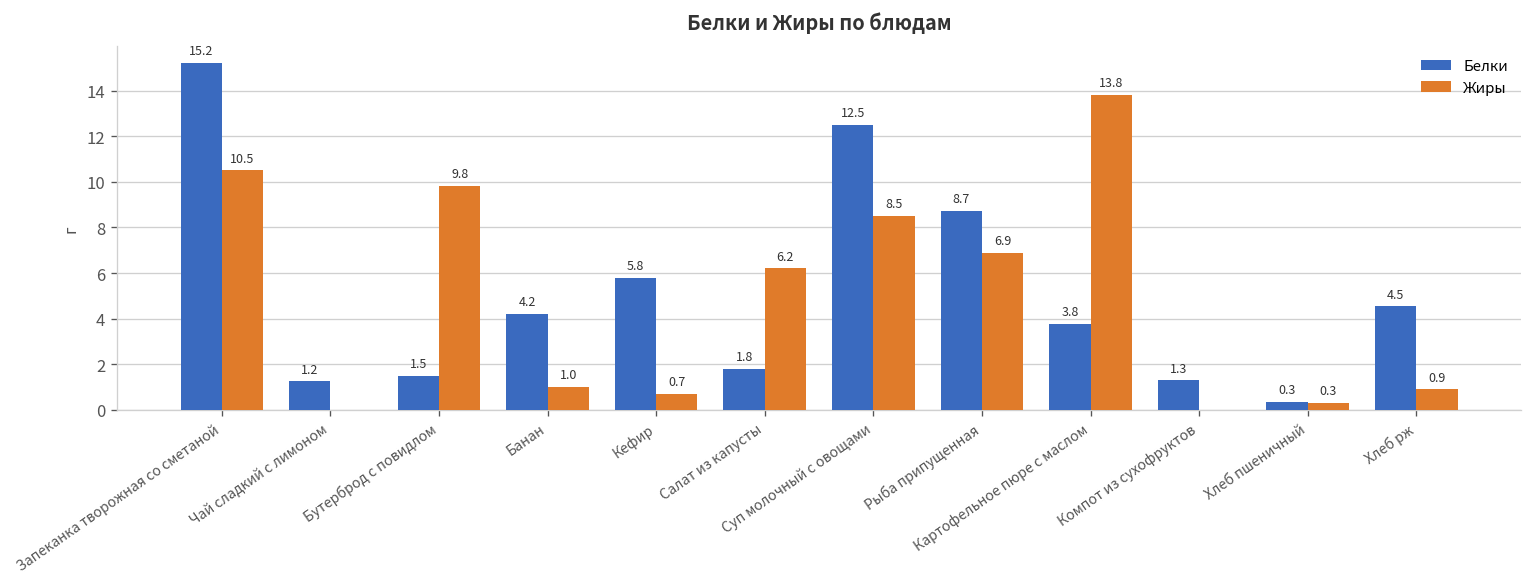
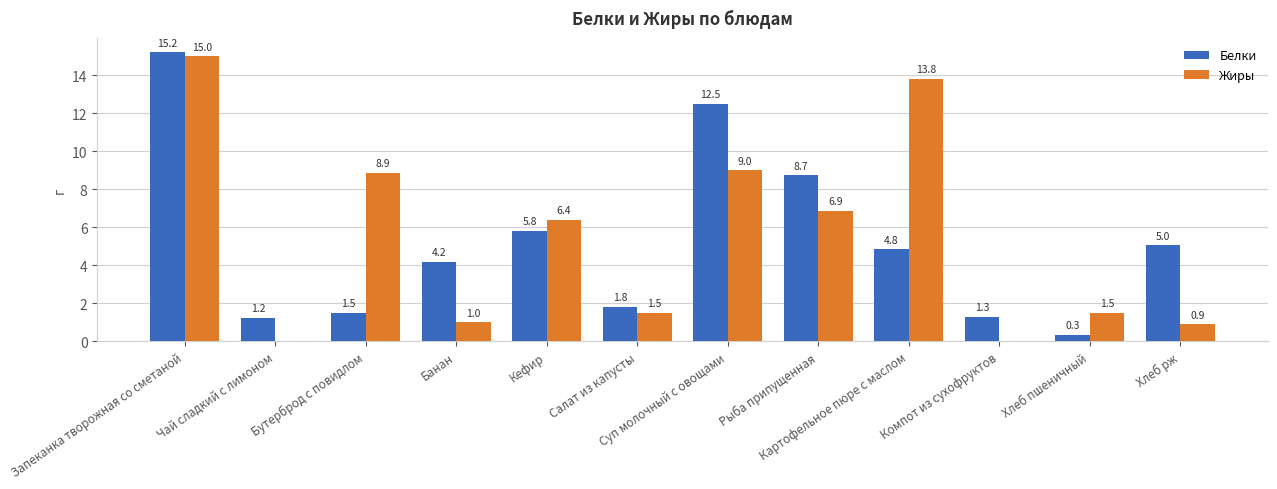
Жиры, Запеканка творожная со сметаной: 10.5 -> 15.0
Жиры, Бутерброд с повидлом: 9.8 -> 8.9
Жиры, Кефир: 0.7 -> 6.4
Жиры, Салат из капусты: 6.2 -> 1.5
Жиры, Суп молочный с овощами: 8.5 -> 9.0
Белки, Картофельное пюре с маслом: 3.8 -> 4.8
Жиры, Хлеб пшеничный: 0.3 -> 1.5
Белки, Хлеб рж: 4.5 -> 5.0
